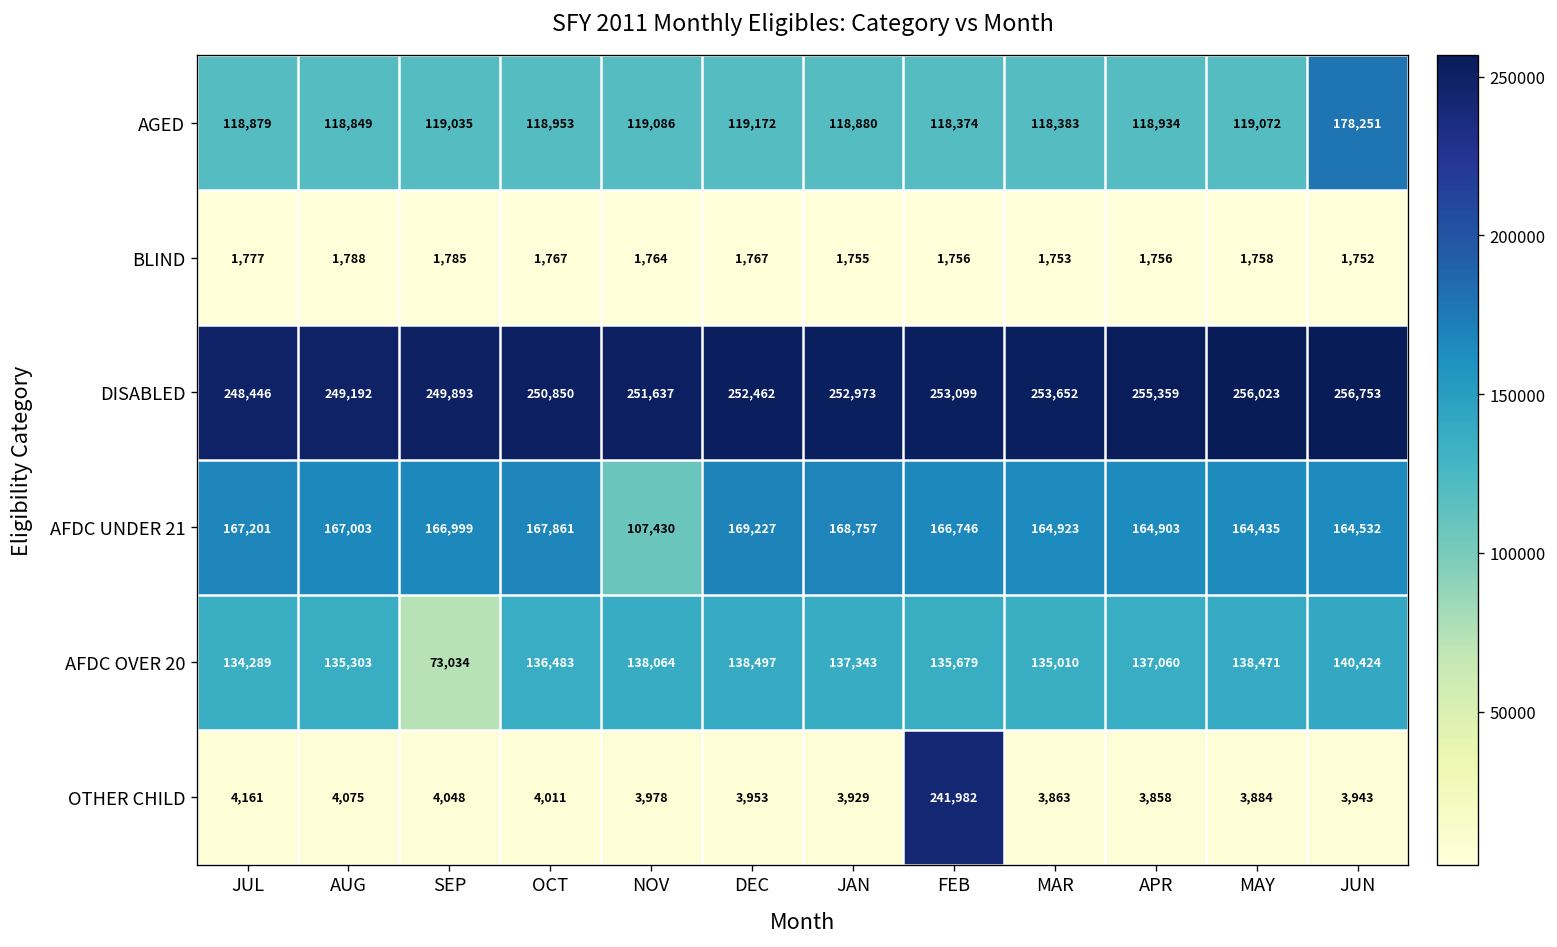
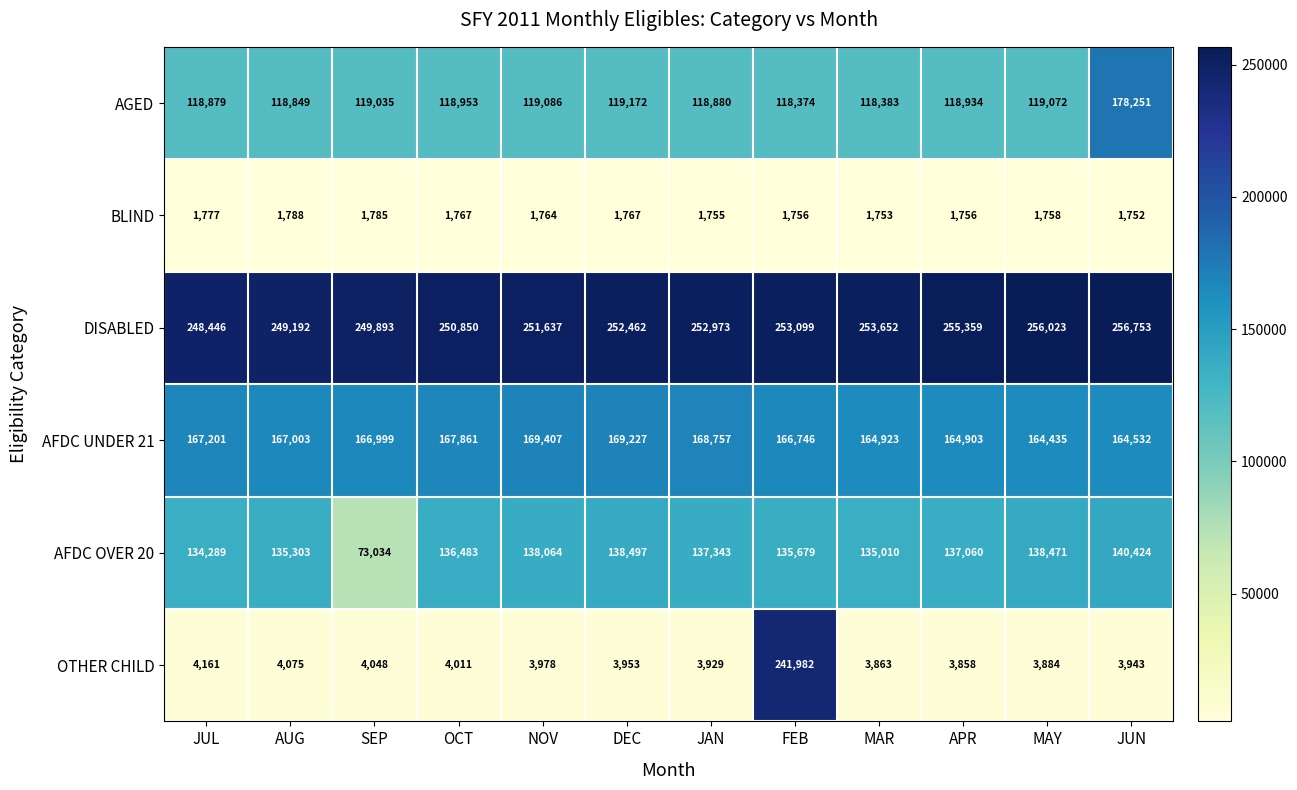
AFDC UNDER 21, NOV: 107,430 -> 169,407
